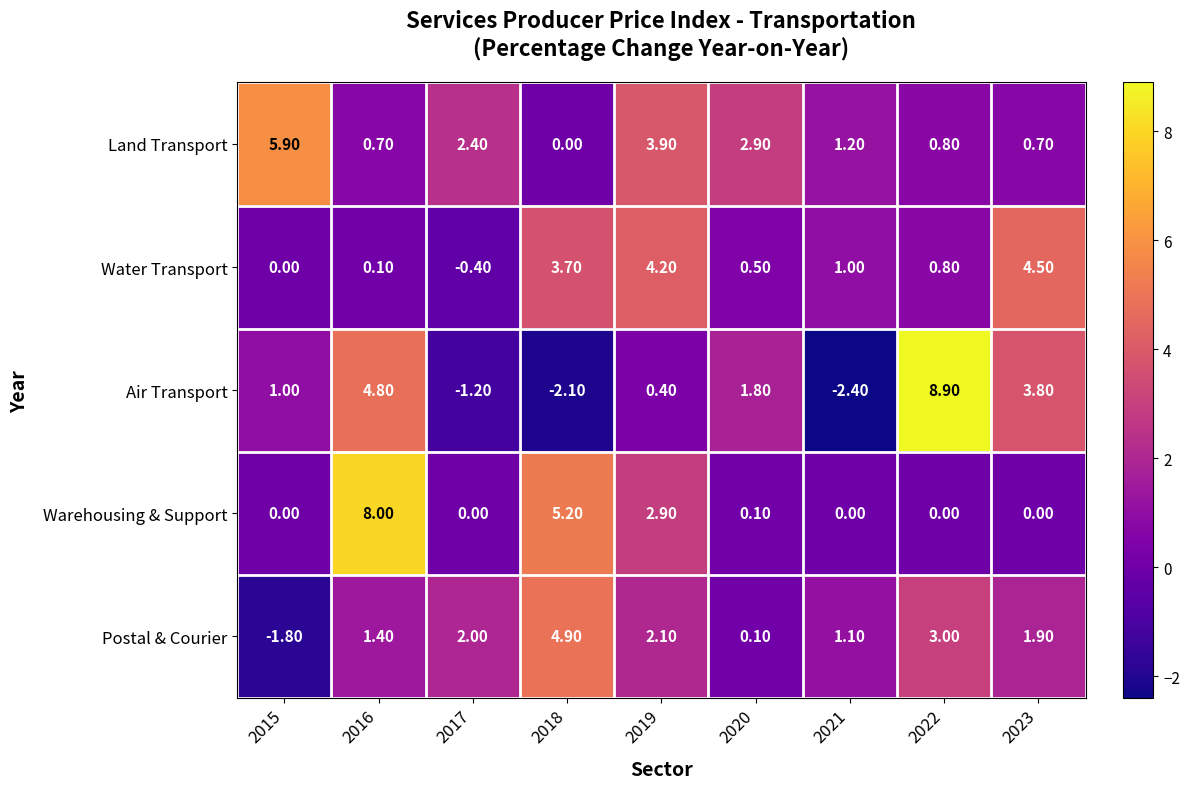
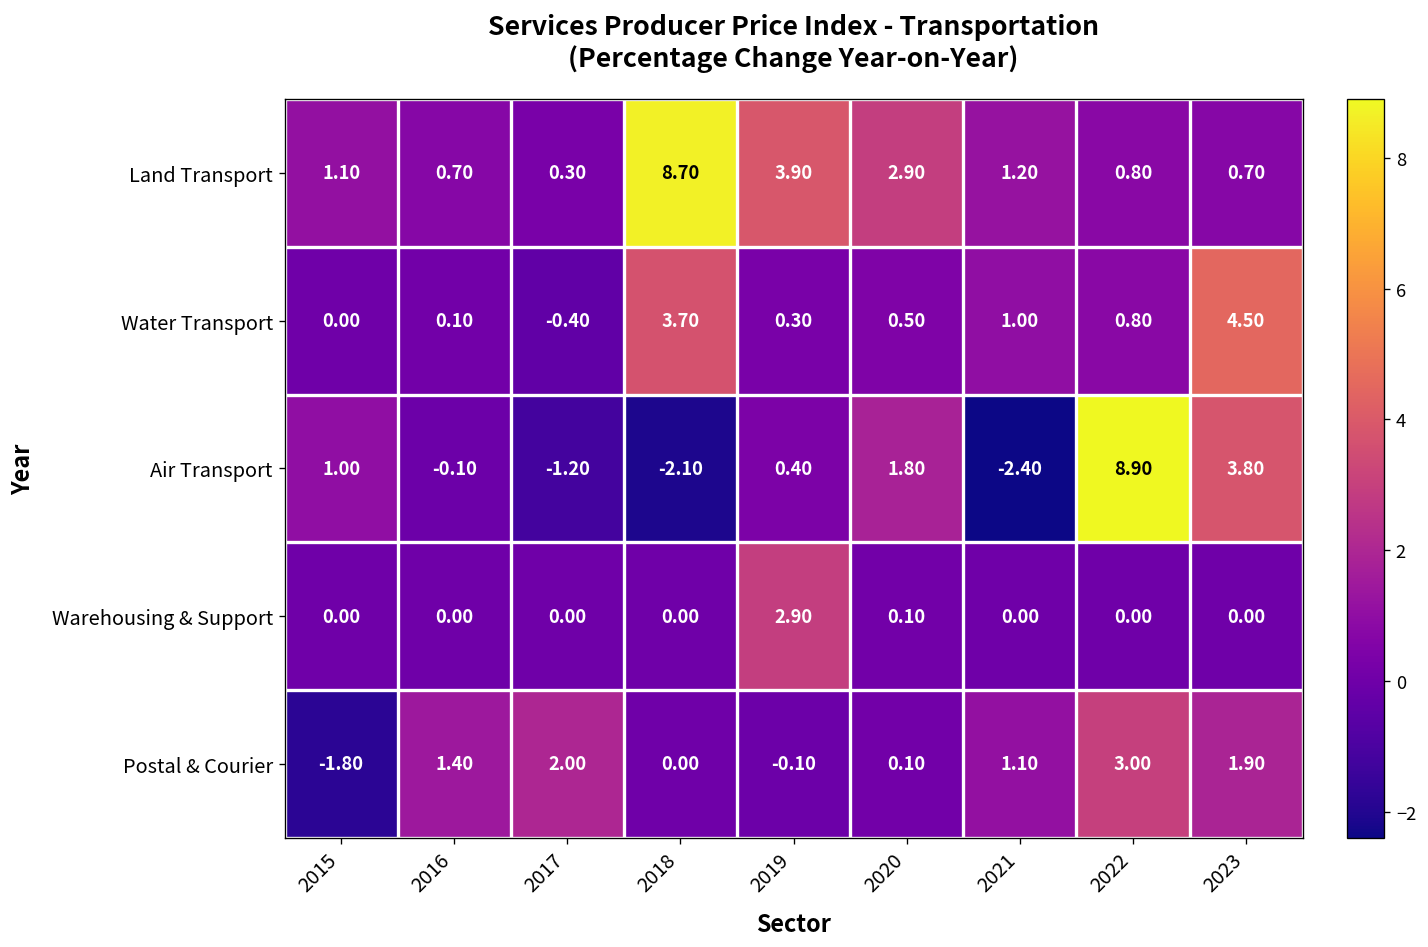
Land Transport, 2015: 5.90 -> 1.10
Land Transport, 2017: 2.40 -> 0.30
Land Transport, 2018: 0.00 -> 8.70
Water Transport, 2019: 4.20 -> 0.30
Air Transport, 2016: 4.80 -> -0.10
Warehousing & Support, 2016: 8.00 -> 0.00
Warehousing & Support, 2018: 5.20 -> 0.00
Postal & Courier, 2018: 4.90 -> 0.00
Postal & Courier, 2019: 2.10 -> -0.10
